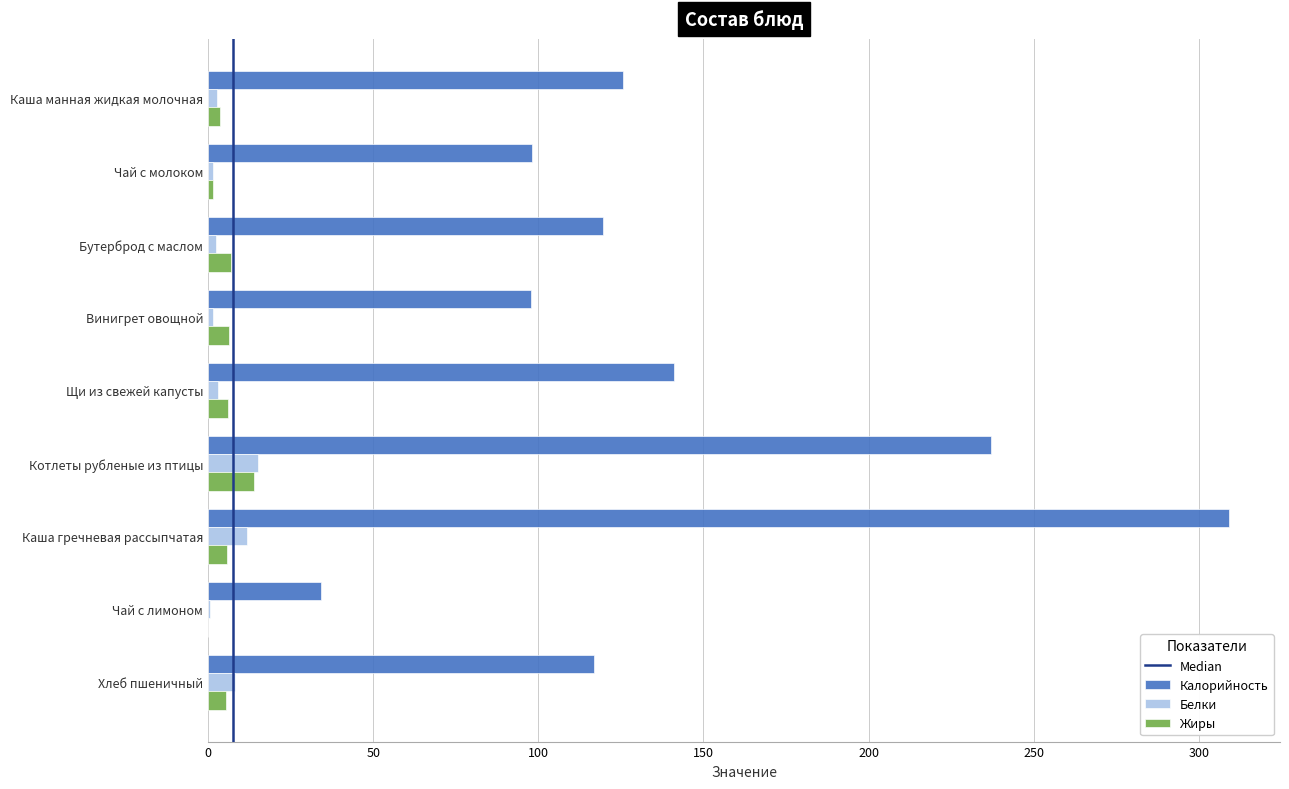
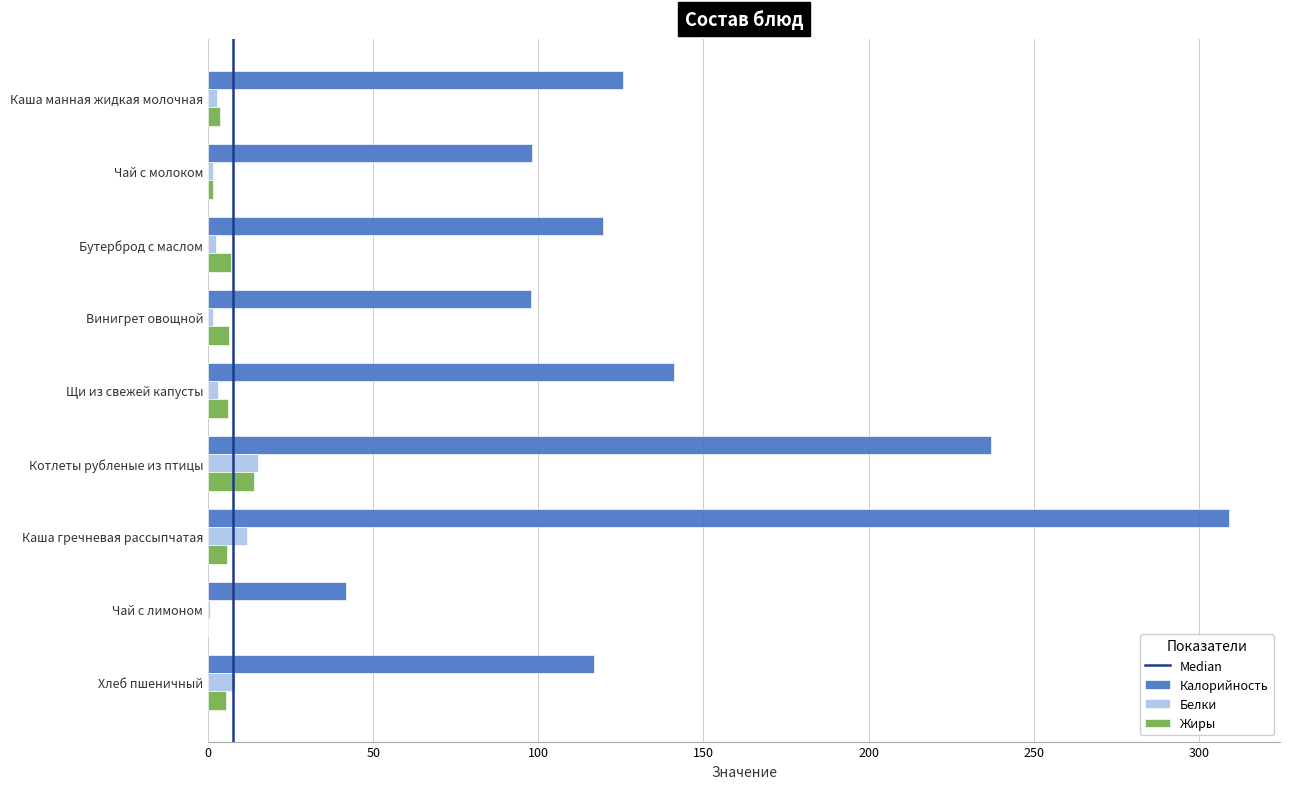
Калорийность, Чай с лимоном: 34 -> 42
